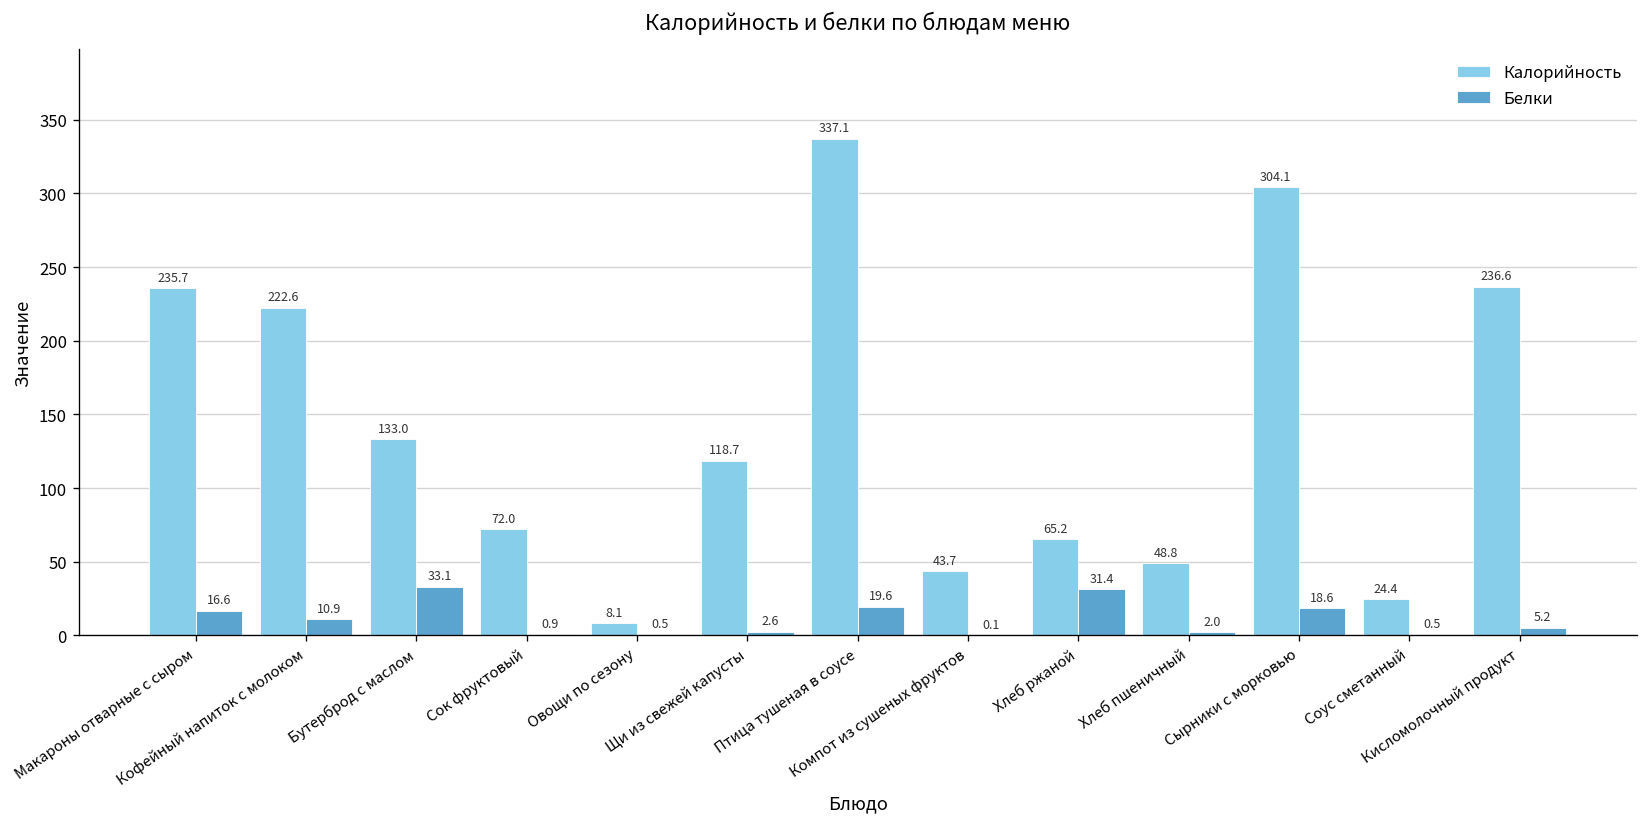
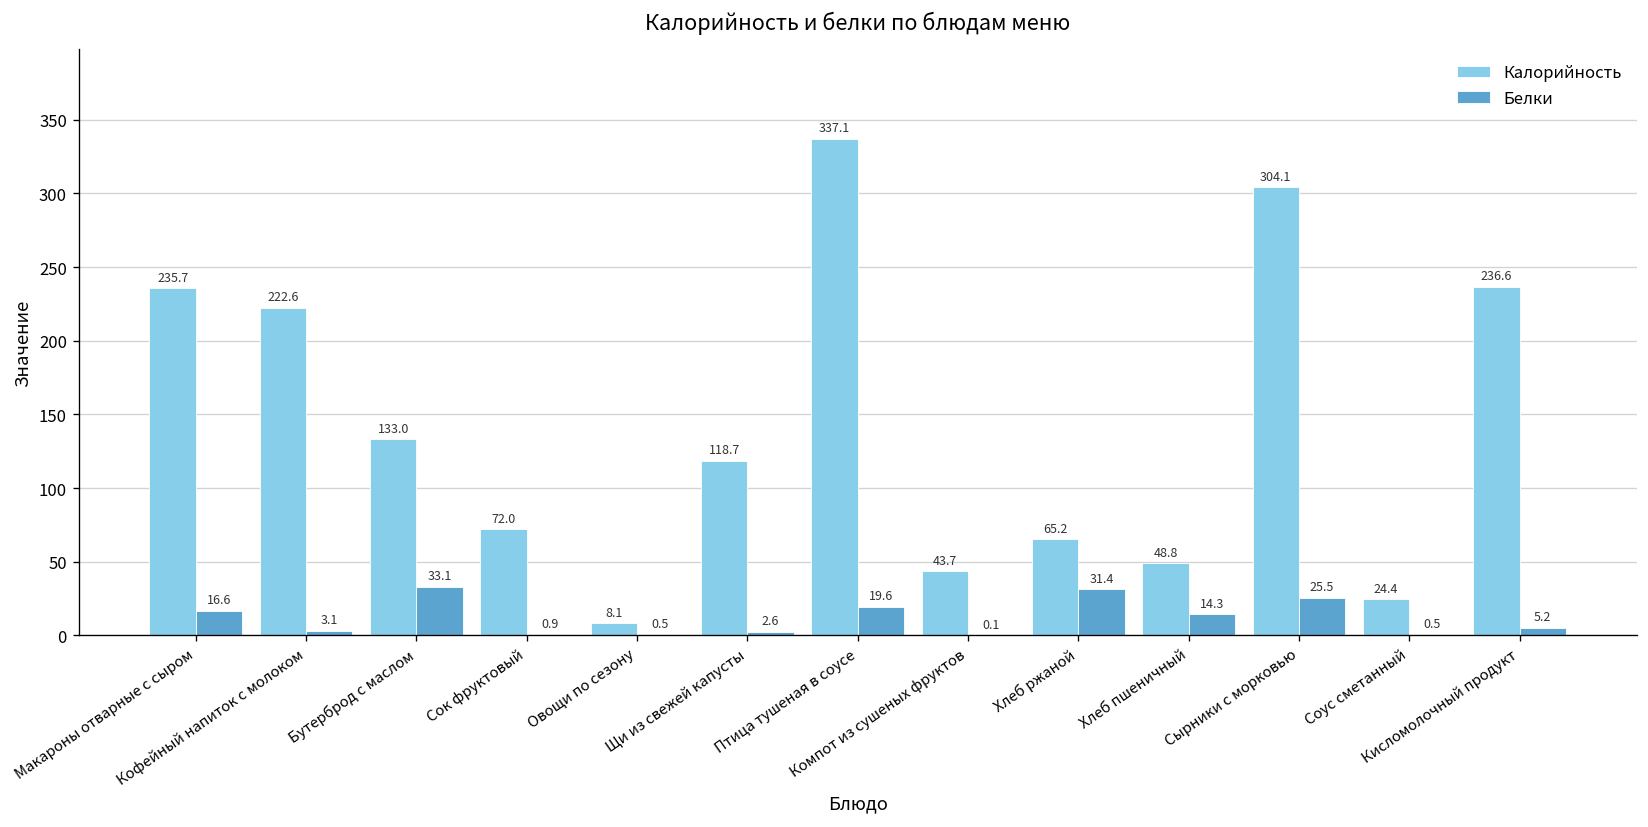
Белки, Кофейный напиток с молоком: 10.9 -> 3.1
Белки, Хлеб пшеничный: 2.0 -> 14.3
Белки, Сырники с морковью: 18.6 -> 25.5
